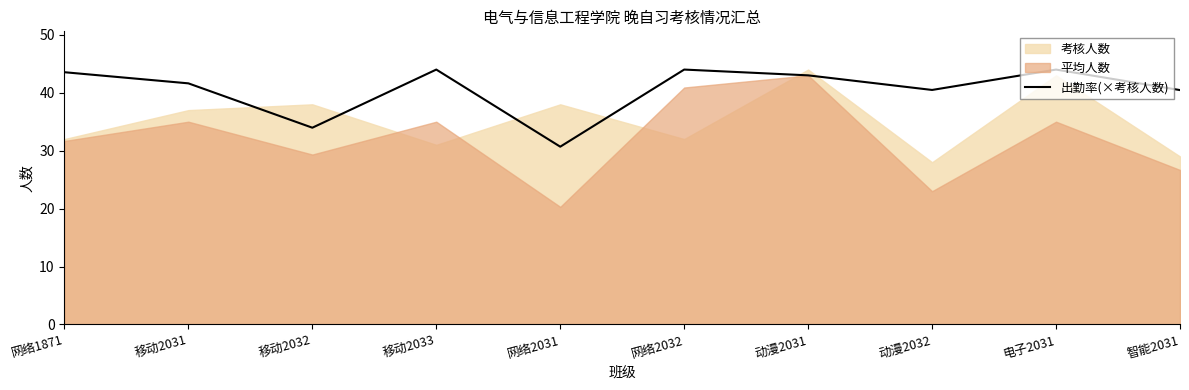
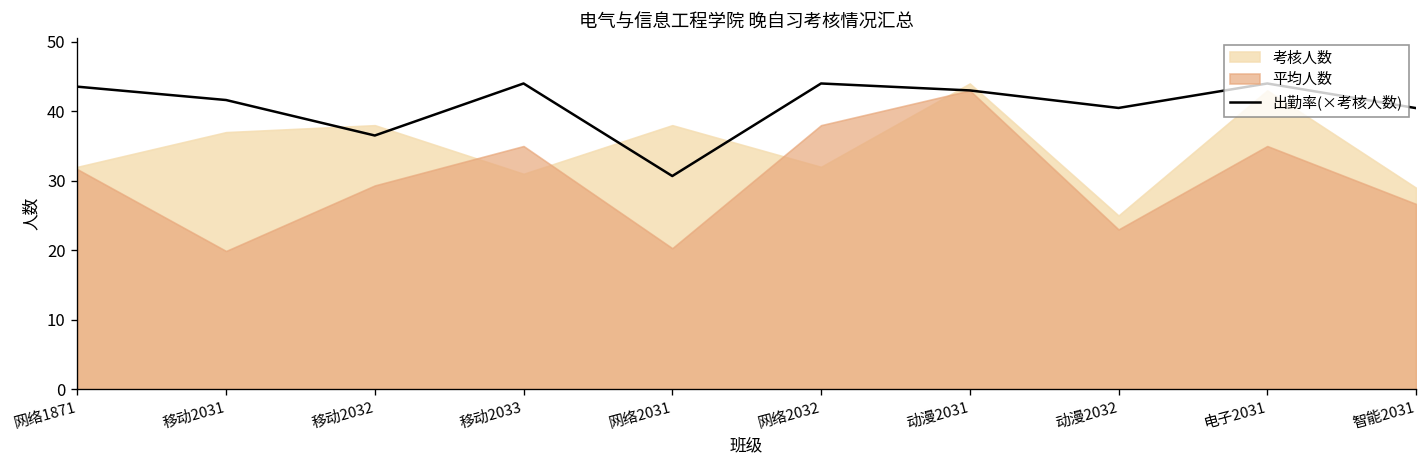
平均人数, 移动2031: 35 -> 20
出勤率(×考核人数), 移动2032: 34 -> 37
平均人数, 网络2032: 41 -> 38
考核人数, 动漫2032: 28 -> 25
